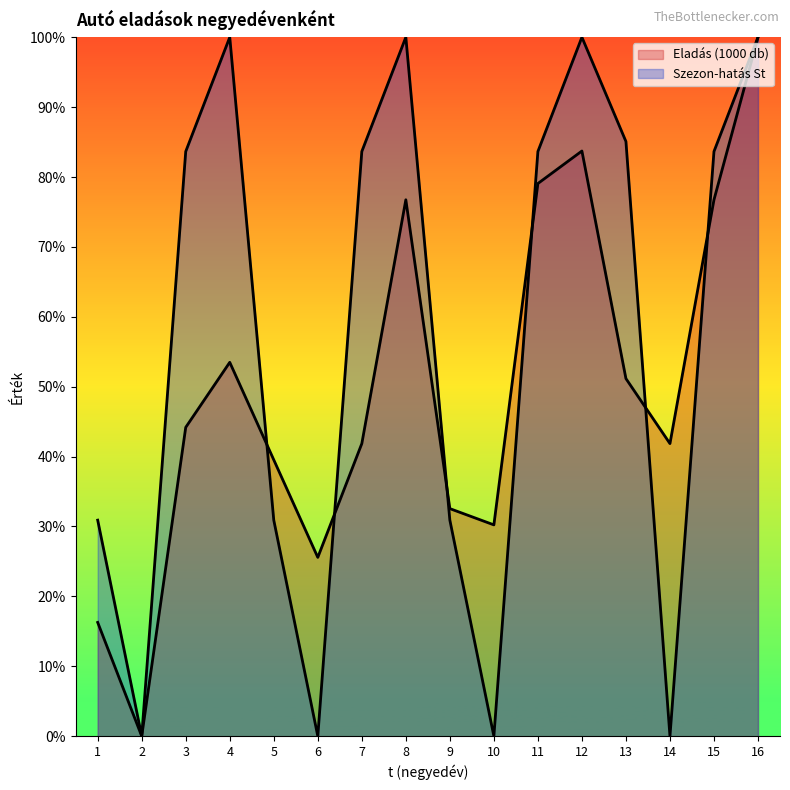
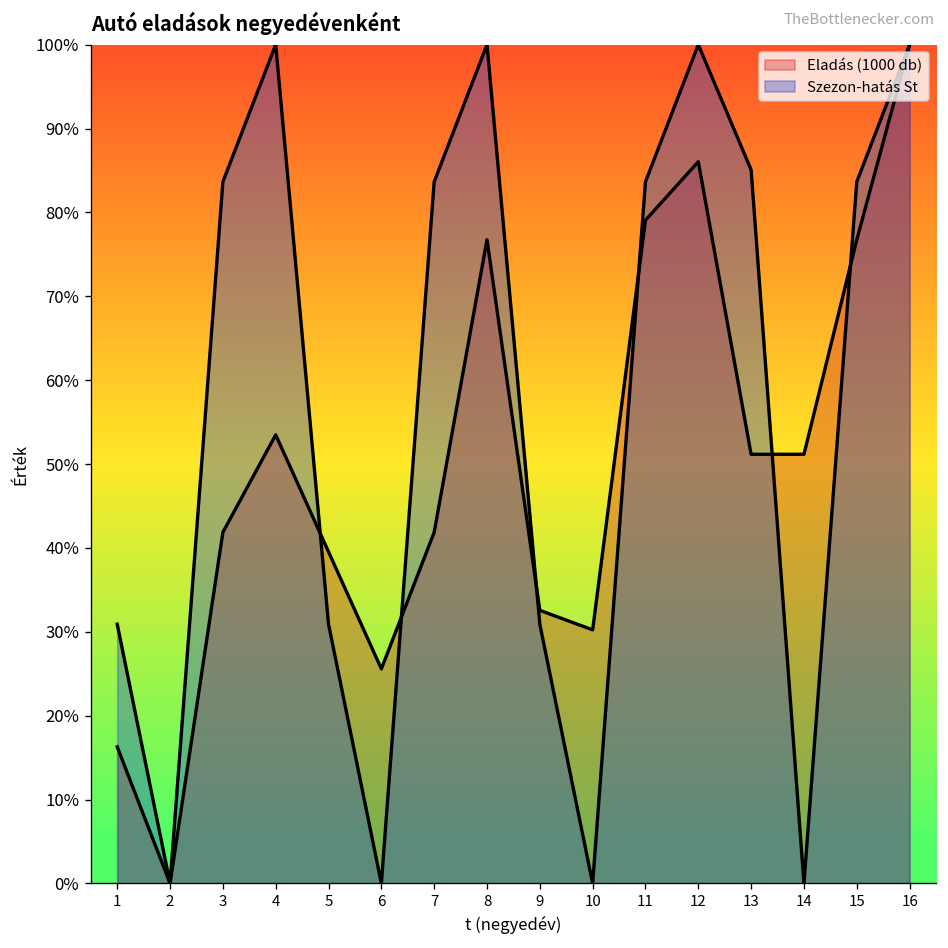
Eladás (1000 db), 3: 44% -> 42%
Eladás (1000 db), 12: 84% -> 86%
Eladás (1000 db), 14: 42% -> 51%
